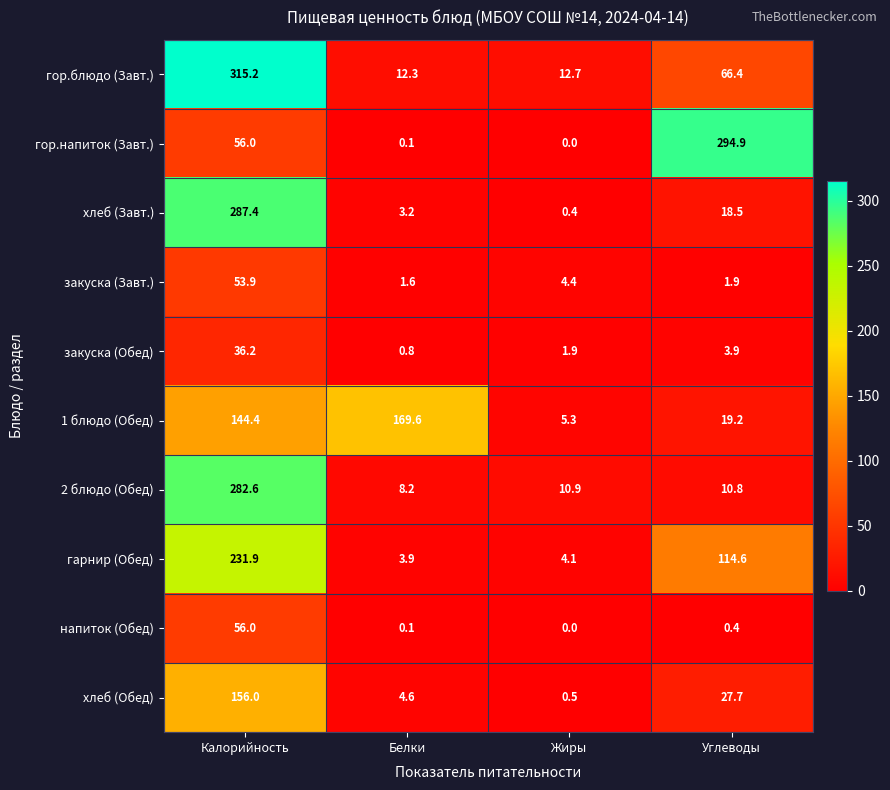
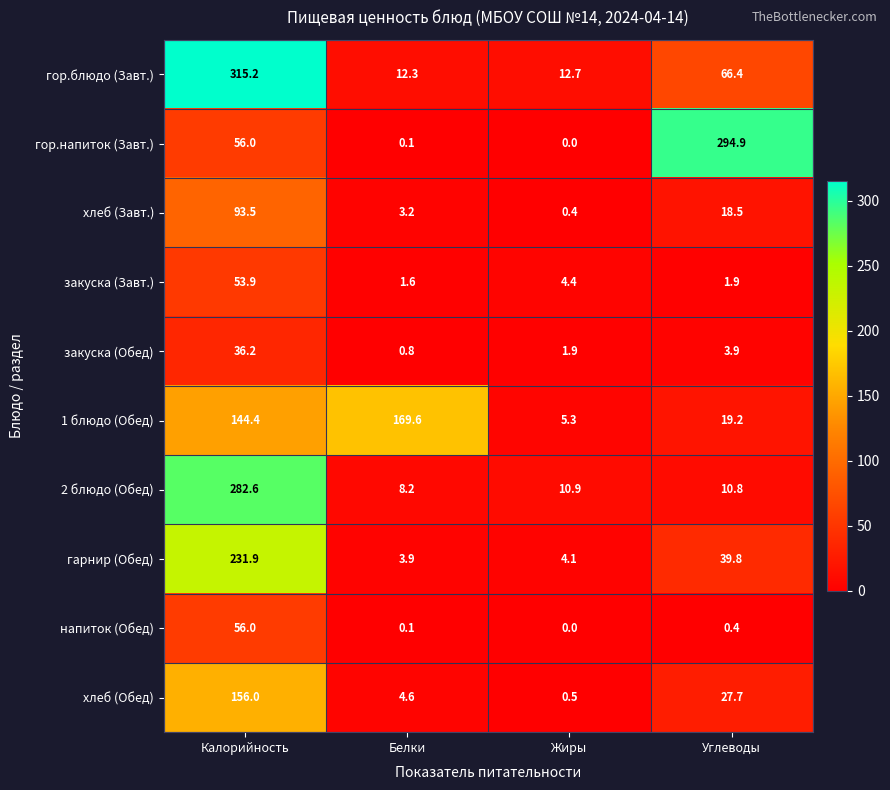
хлеб (Завт.), Калорийность: 287.4 -> 93.5
гарнир (Обед), Углеводы: 114.6 -> 39.8
